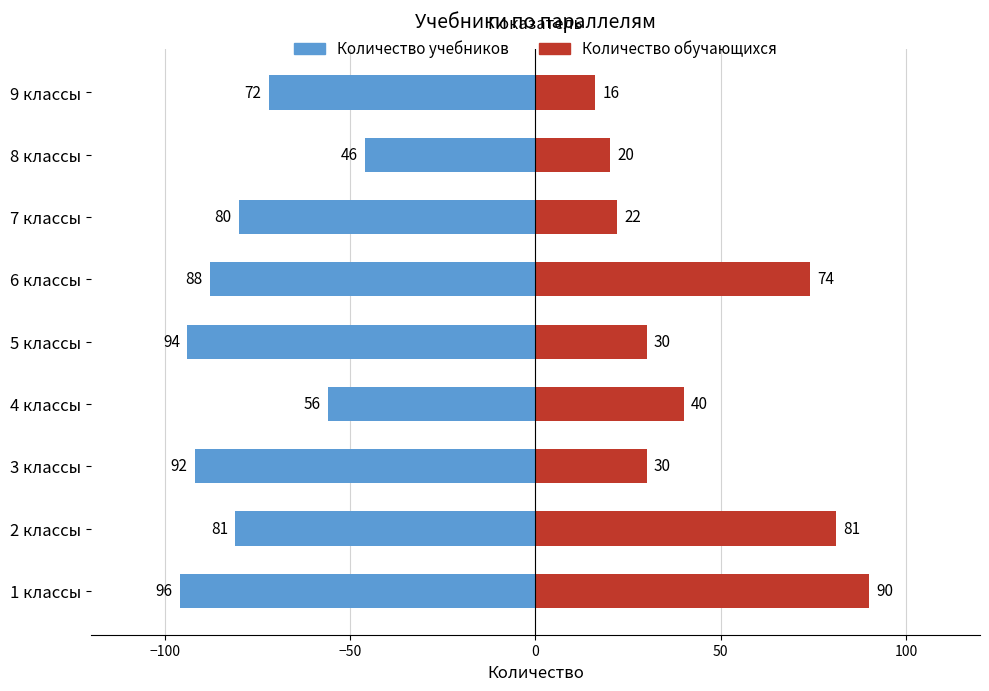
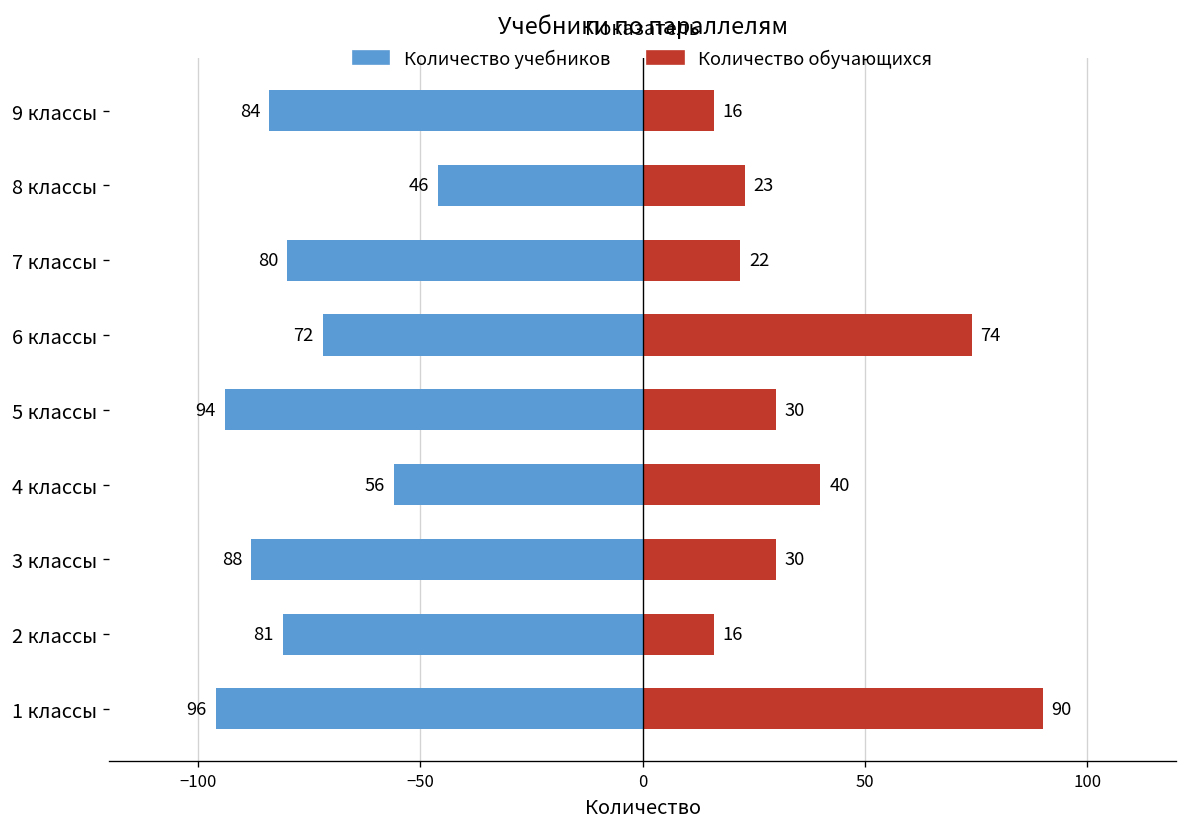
Количество учебников, 9 классы: 72 -> 84
Количество обучающихся, 8 классы: 20 -> 23
Количество учебников, 6 классы: 88 -> 72
Количество учебников, 3 классы: 92 -> 88
Количество обучающихся, 2 классы: 81 -> 16
